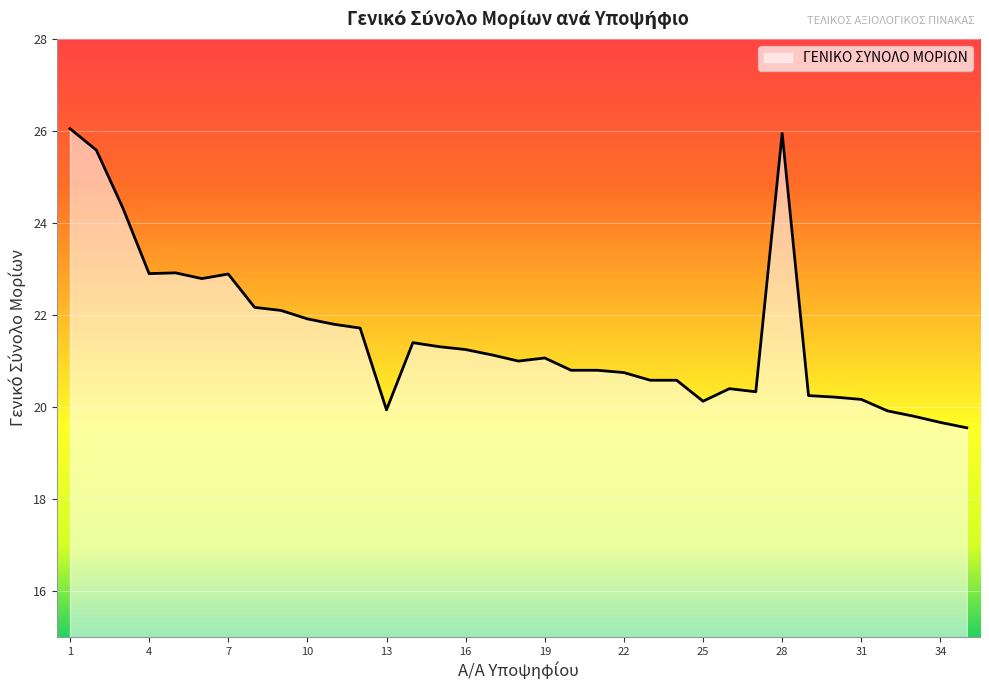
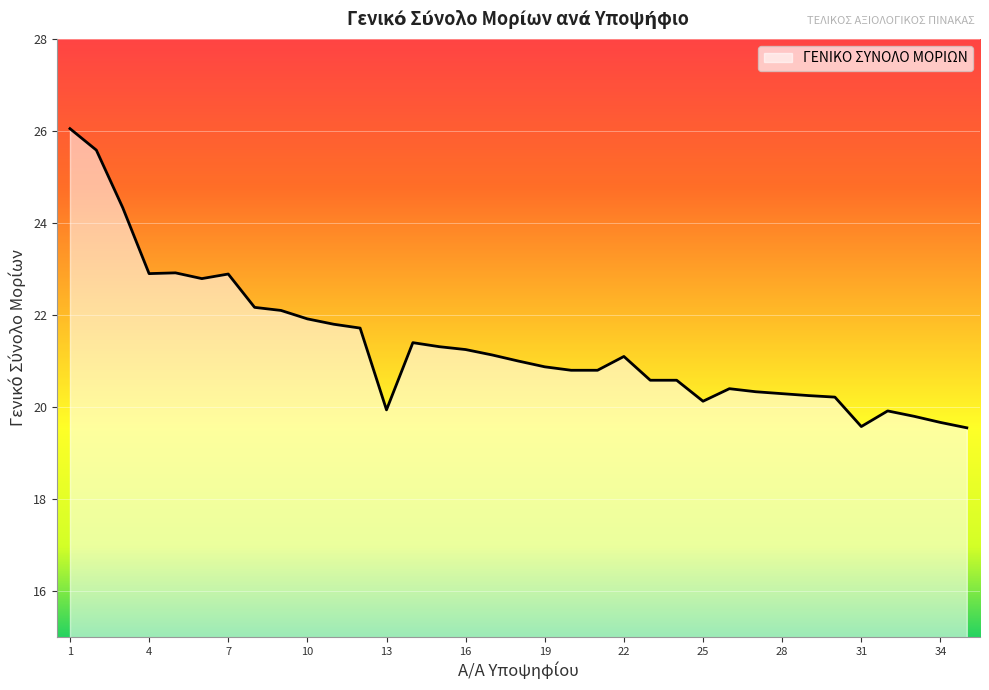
19: 21.1 -> 20.9
22: 20.8 -> 21.1
28: 26.0 -> 20.3
31: 20.2 -> 19.6
